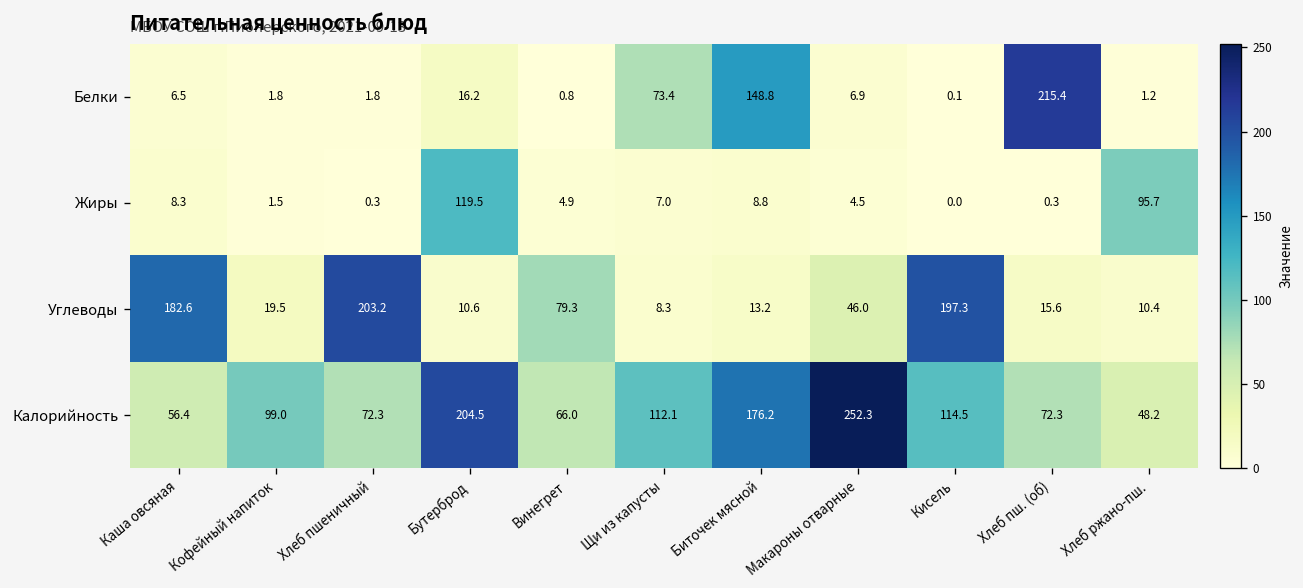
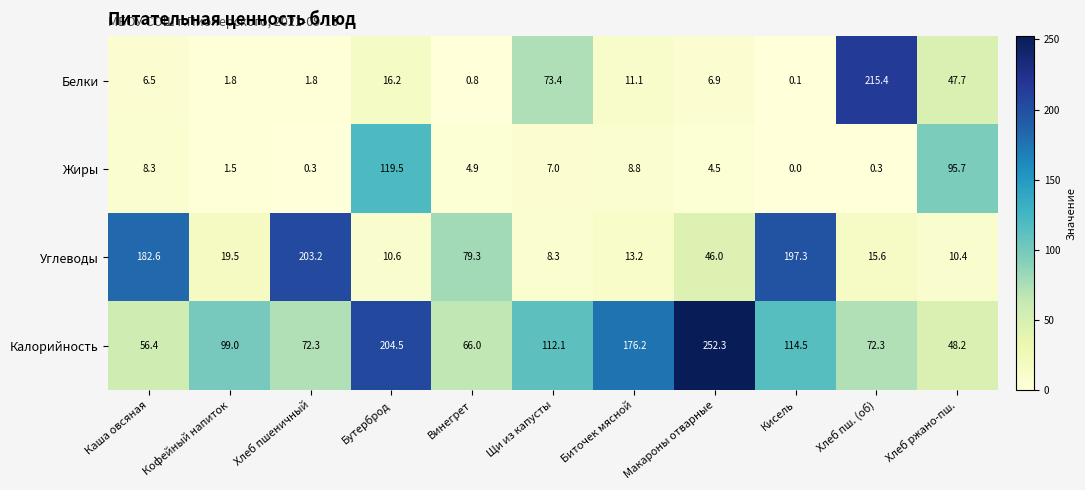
Белки, Биточек мясной: 148.8 -> 11.1
Белки, Хлеб ржано-пш.: 1.2 -> 47.7
